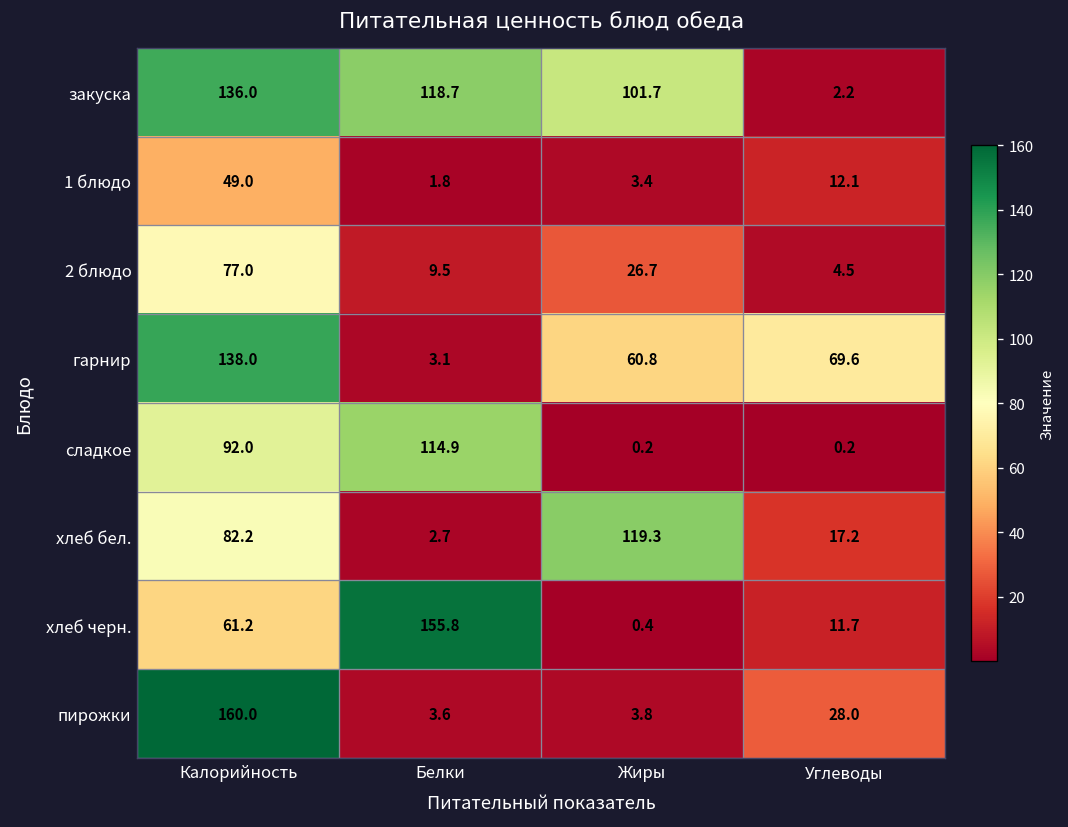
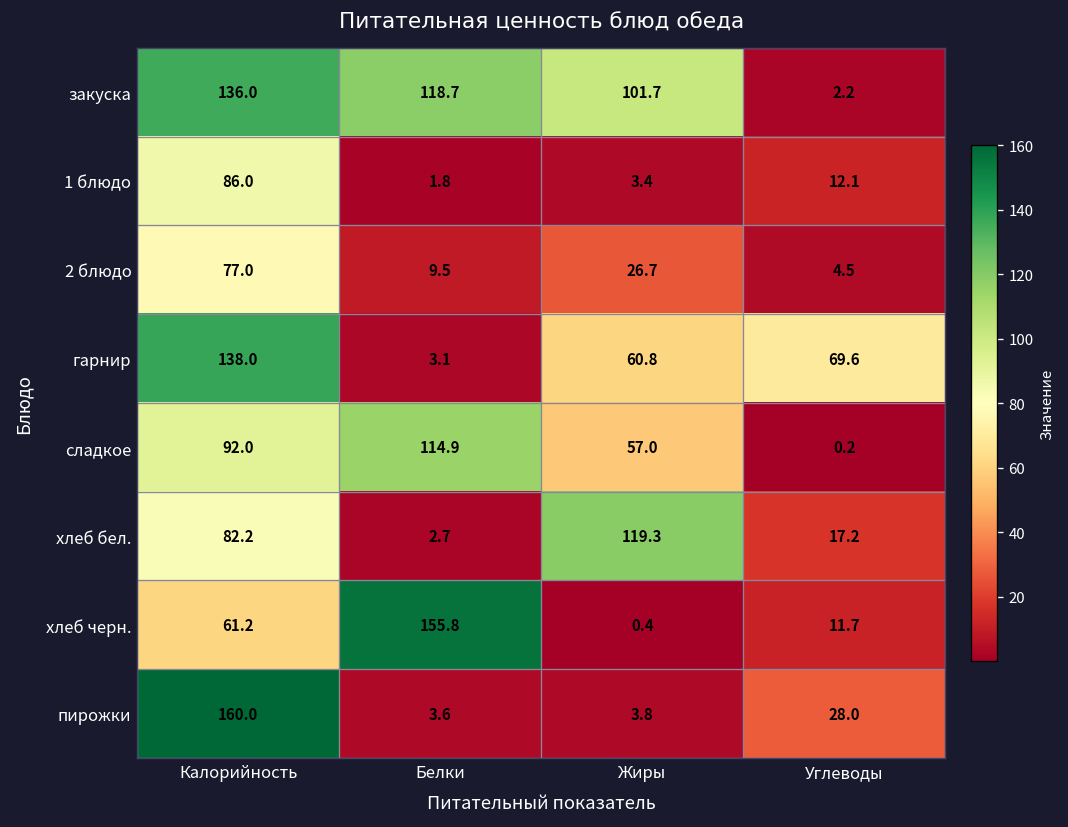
1 блюдо, Калорийность: 49.0 -> 86.0
сладкое, Жиры: 0.2 -> 57.0
